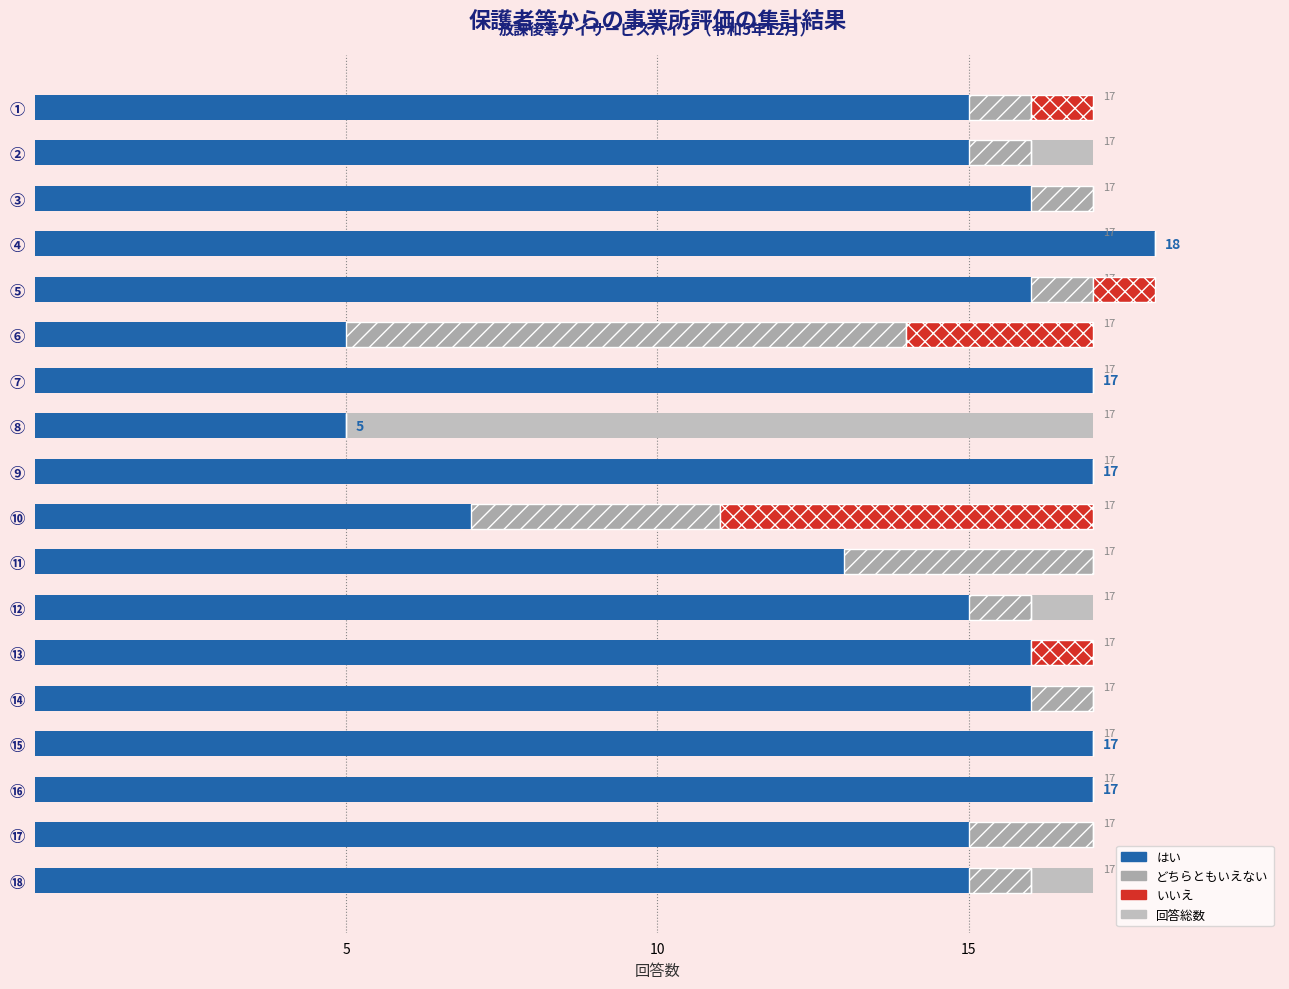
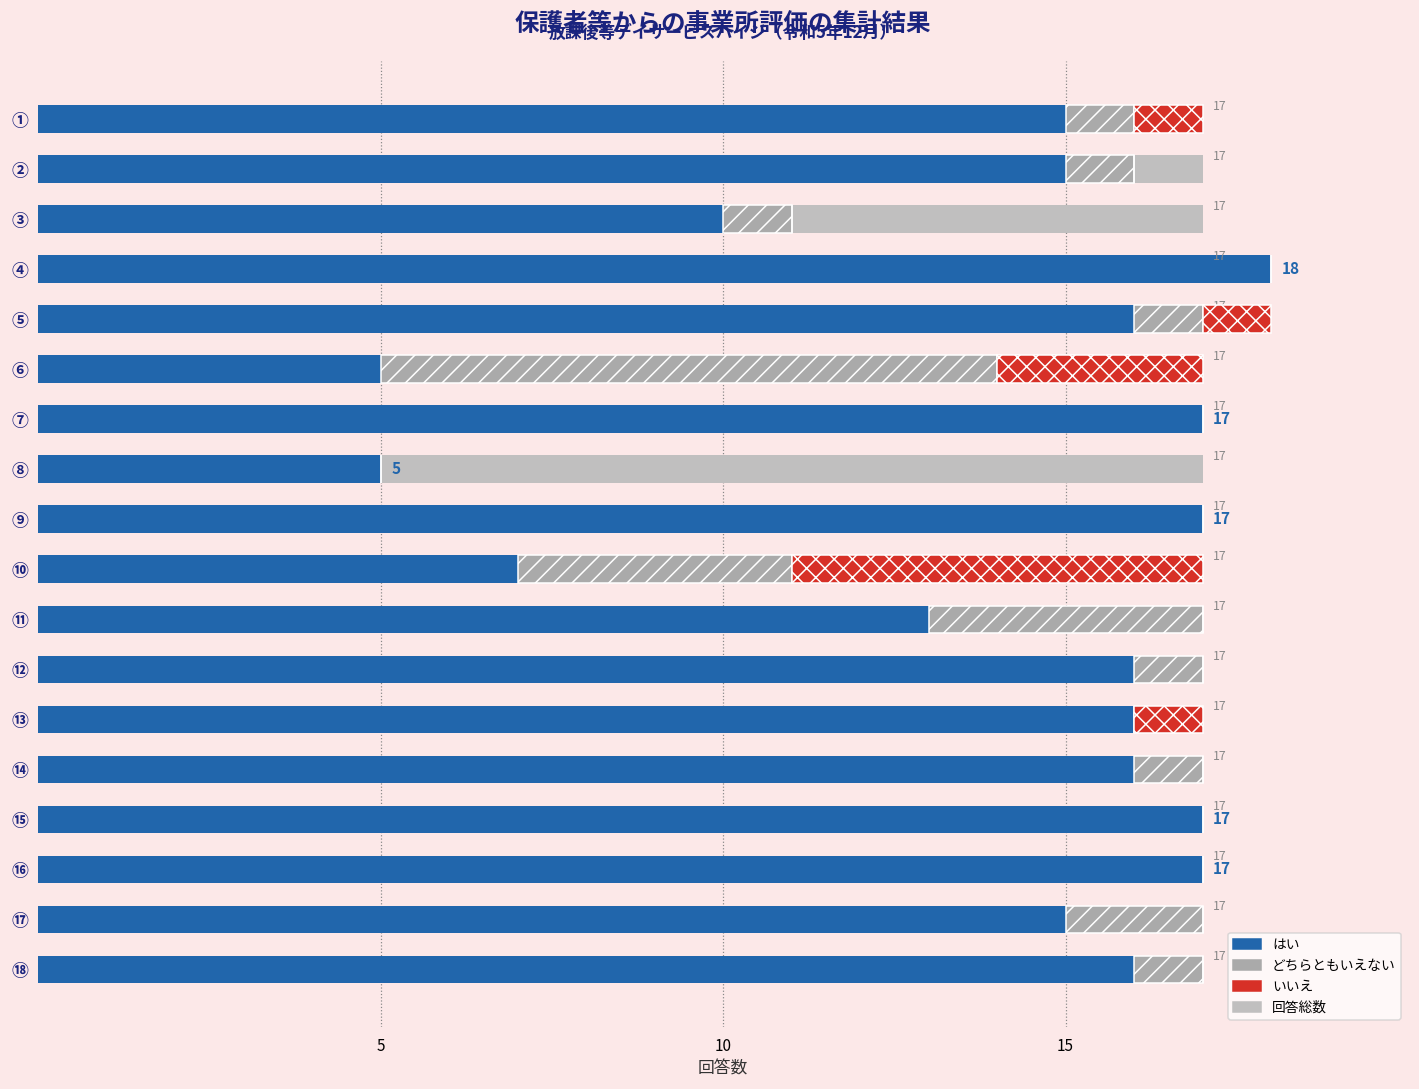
はい, ③: 16 -> 10
はい, ⑫: 15 -> 16
はい, ⑱: 15 -> 16
